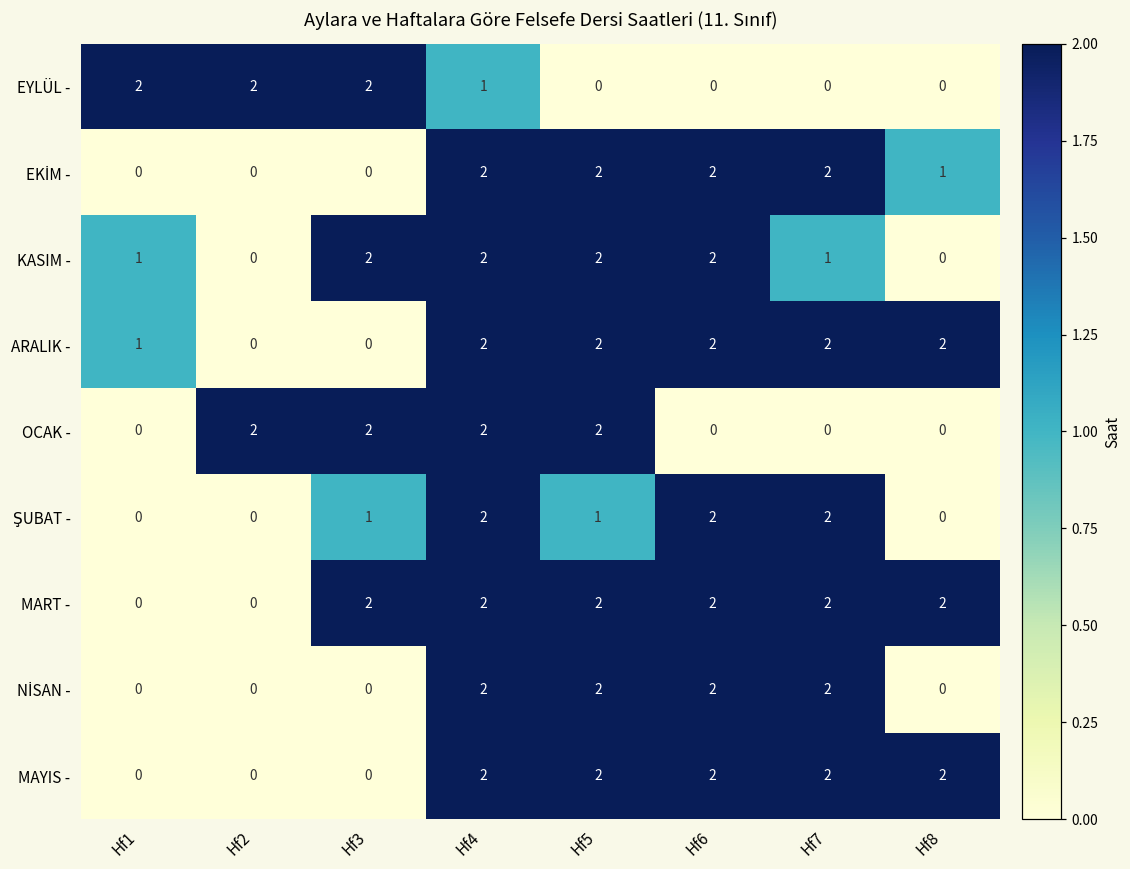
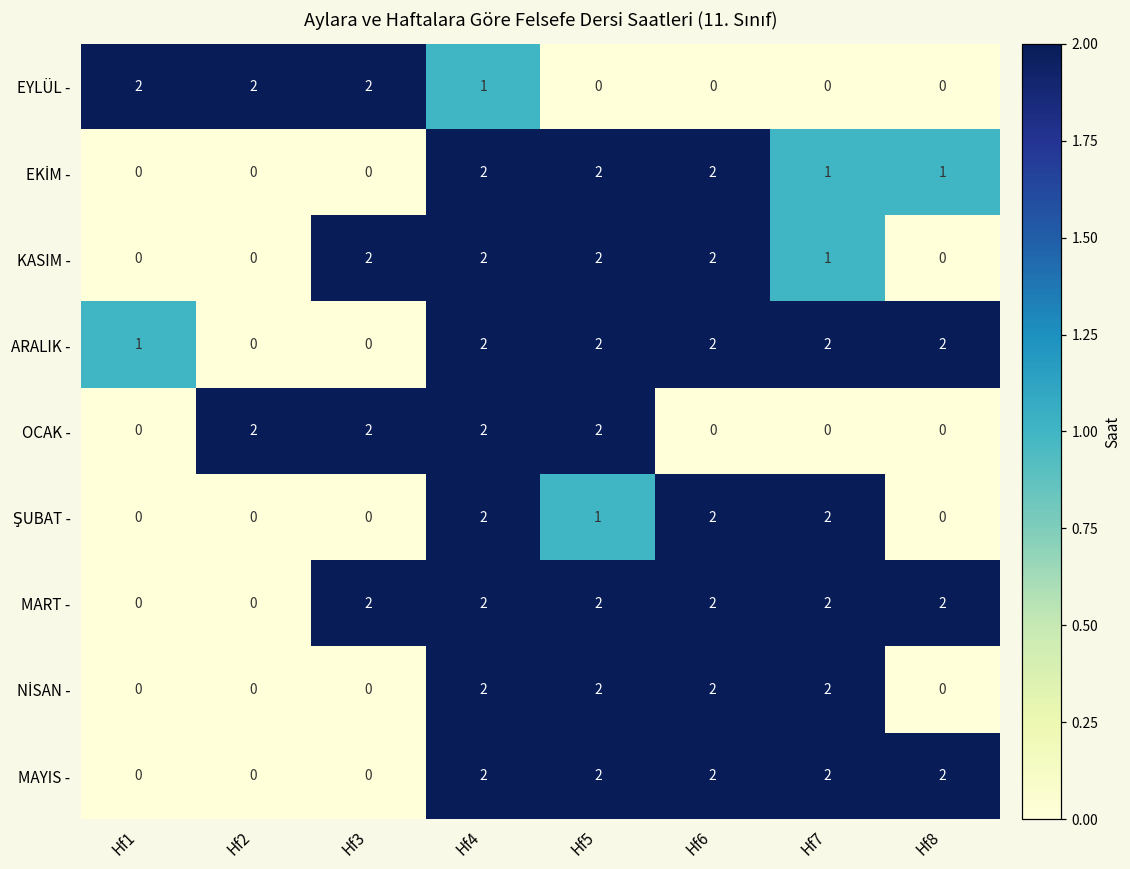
EKİM -, Hf7: 2 -> 1
KASIM -, Hf1: 1 -> 0
ŞUBAT -, Hf3: 1 -> 0
